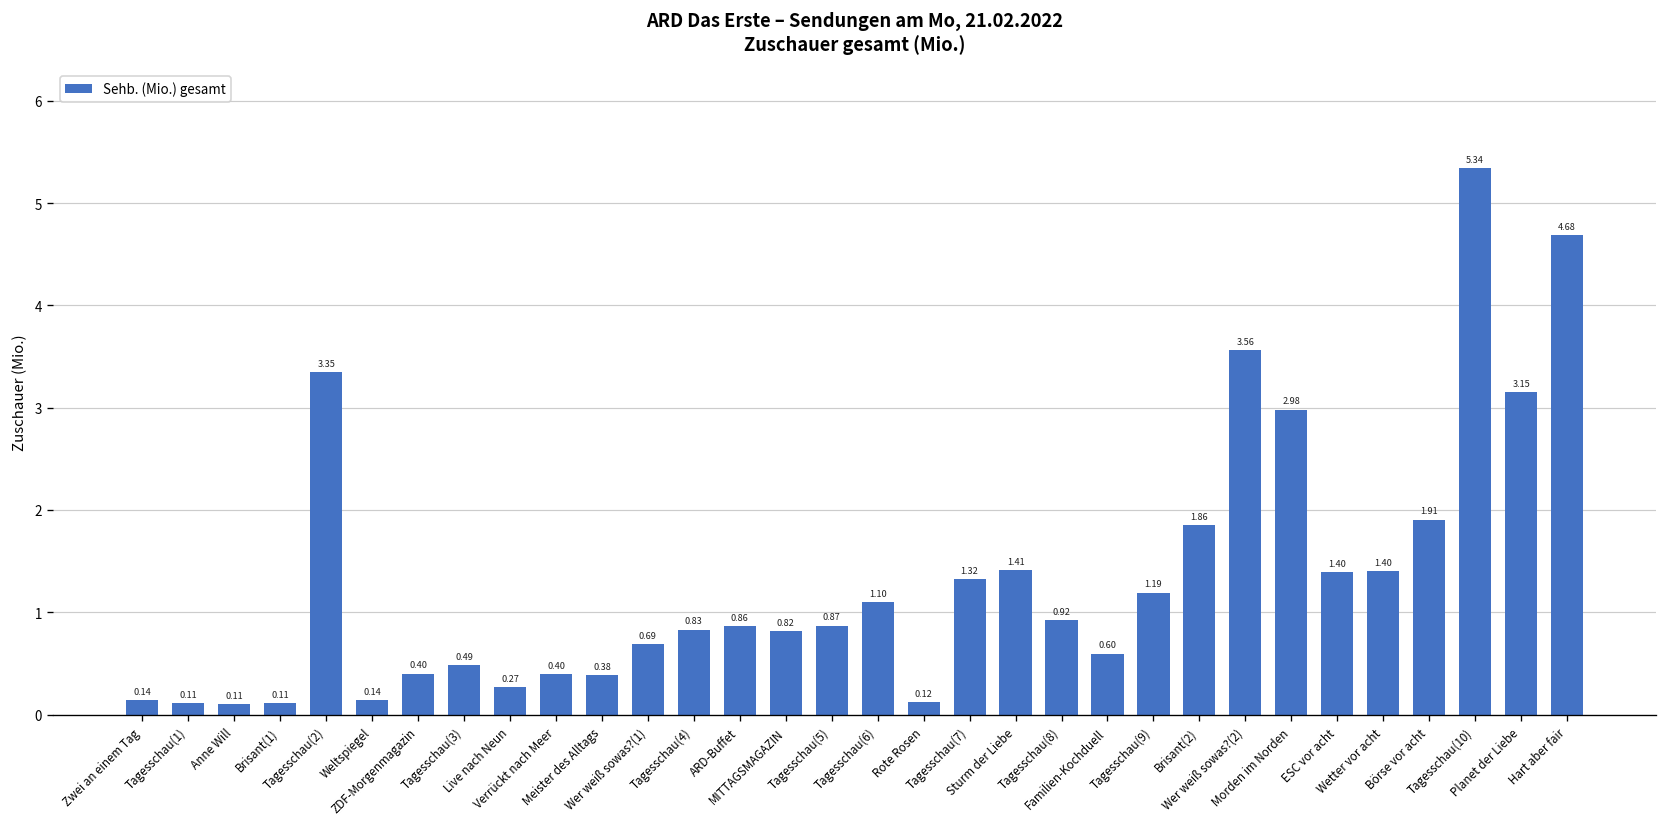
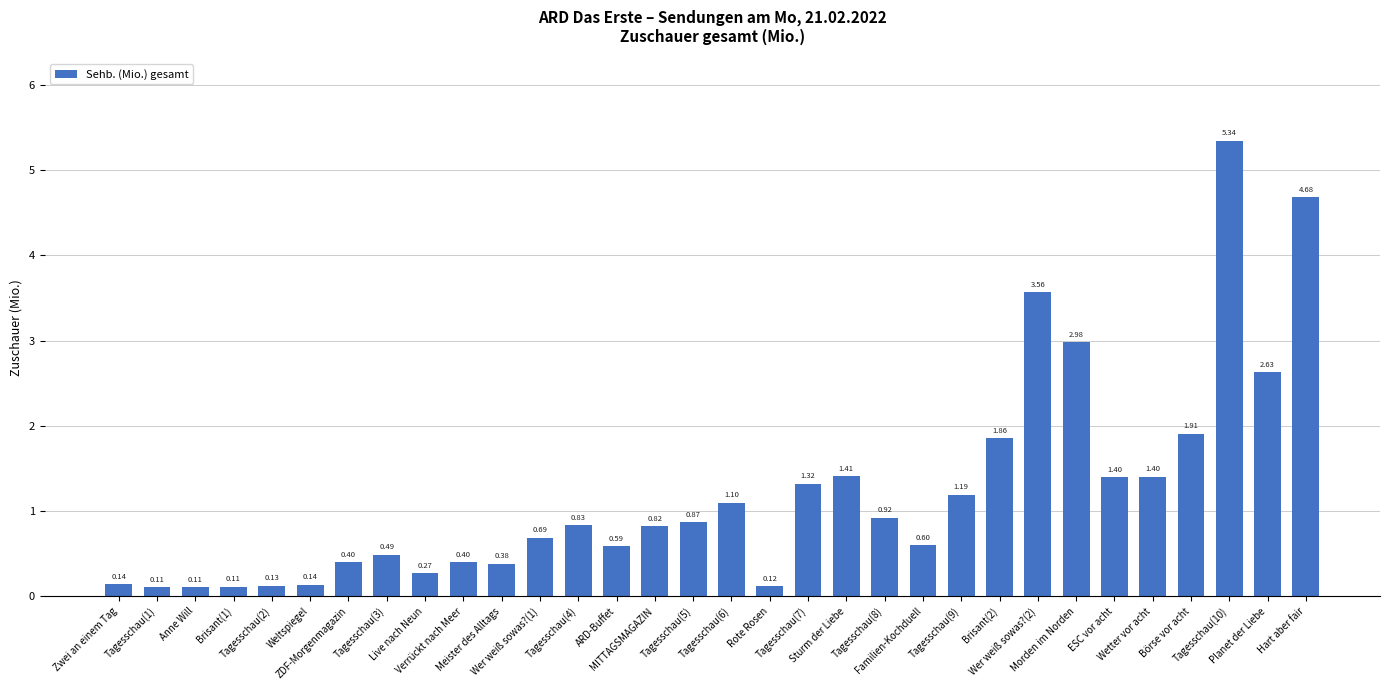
Tagesschau(2): 3.35 -> 0.13
ARD-Buffet: 0.86 -> 0.59
Planet der Liebe: 3.15 -> 2.63
